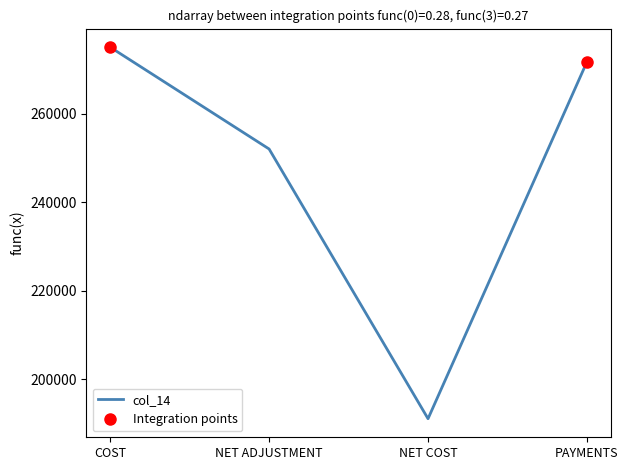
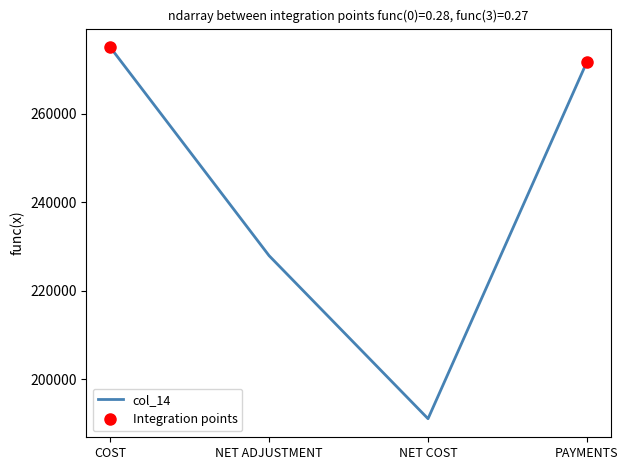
col_14, NET ADJUSTMENT: 252000 -> 228000
